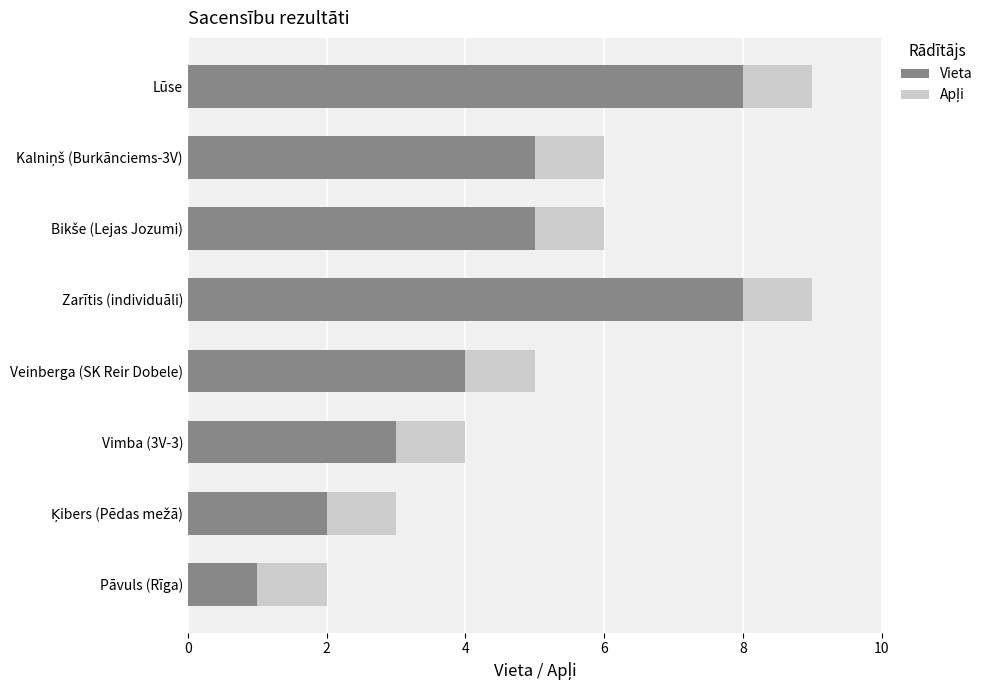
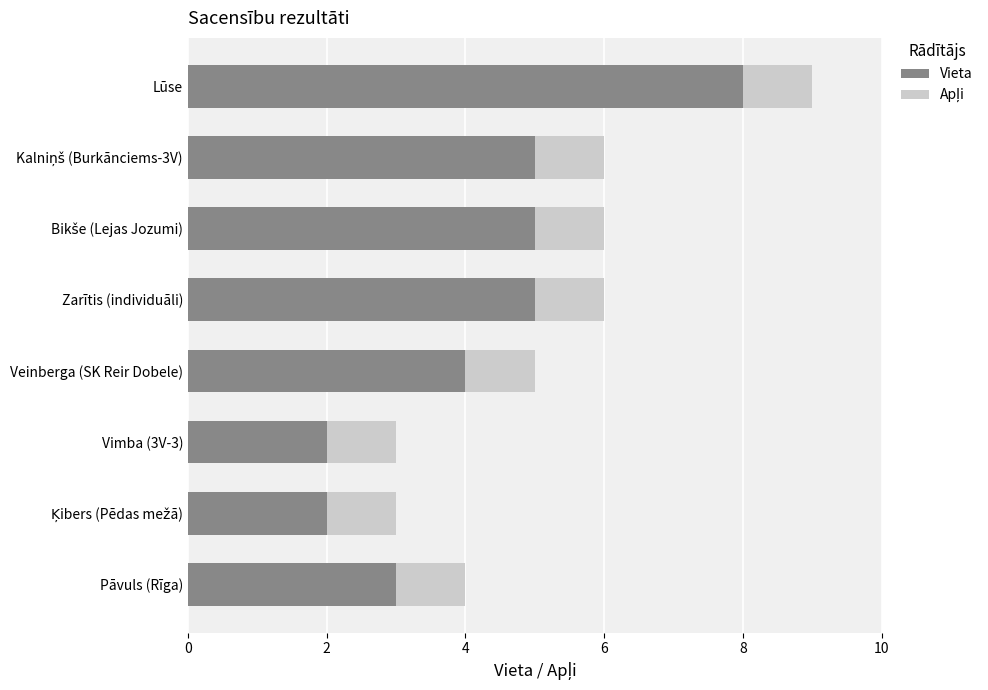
Vieta, Zarītis (individuāli): 8 -> 5
Vieta, Vimba (3V-3): 3 -> 2
Vieta, Pāvuls (Rīga): 1 -> 3
